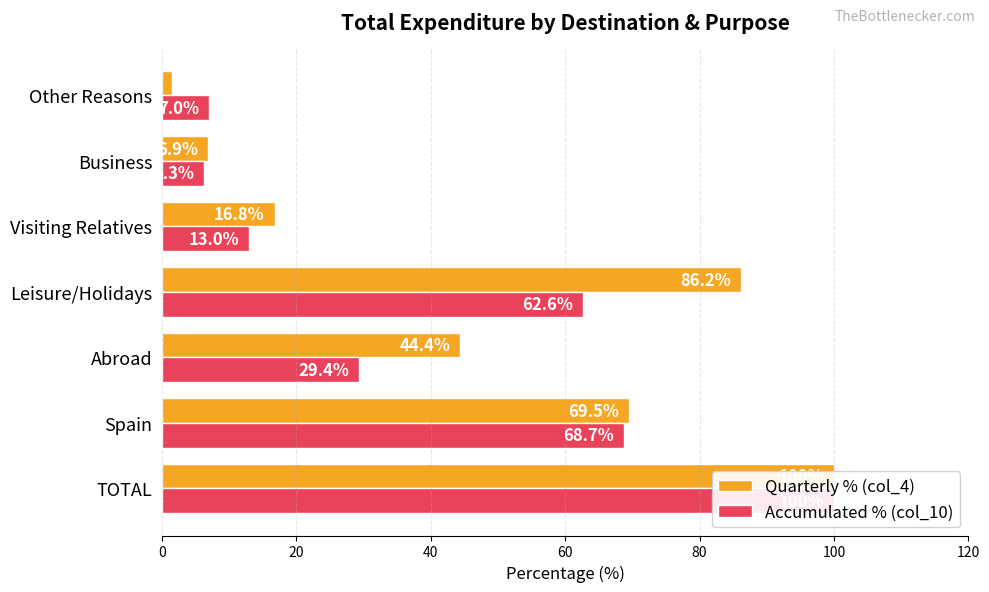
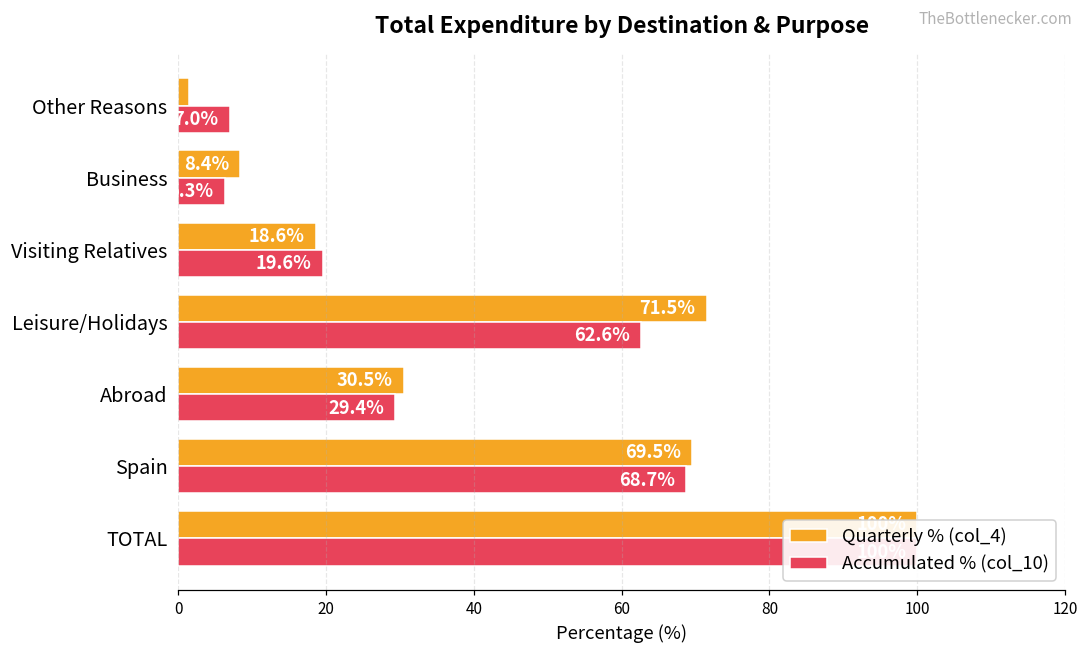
Quarterly % (col_4), Business: 6.9% -> 8.4%
Quarterly % (col_4), Visiting Relatives: 16.8% -> 18.6%
Accumulated % (col_10), Visiting Relatives: 13.0% -> 19.6%
Quarterly % (col_4), Leisure/Holidays: 86.2% -> 71.5%
Quarterly % (col_4), Abroad: 44.4% -> 30.5%
